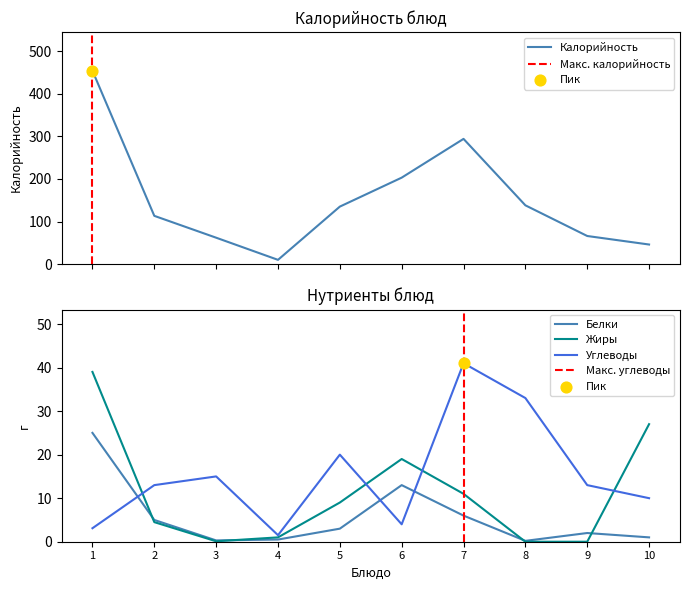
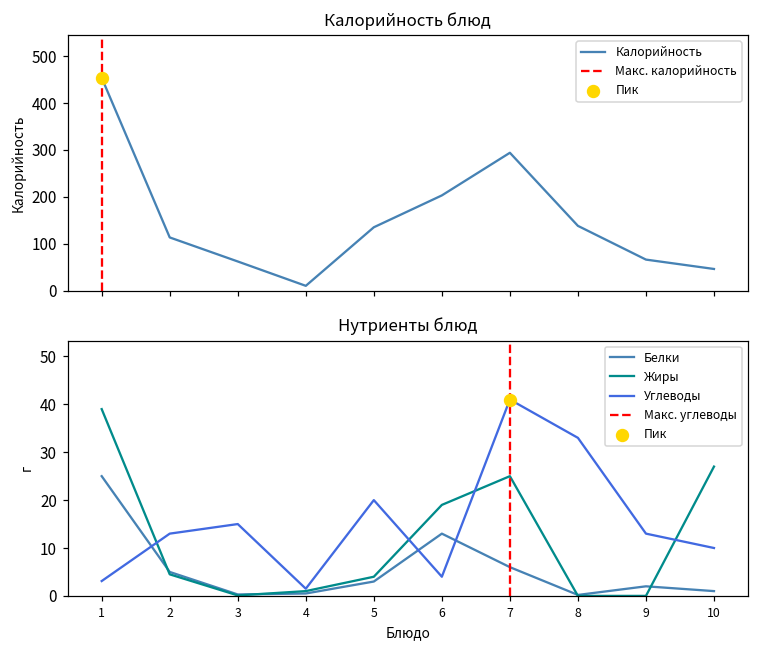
Нутриенты блюд, Жиры, 5: 9 -> 4
Нутриенты блюд, Жиры, 7: 11 -> 25
